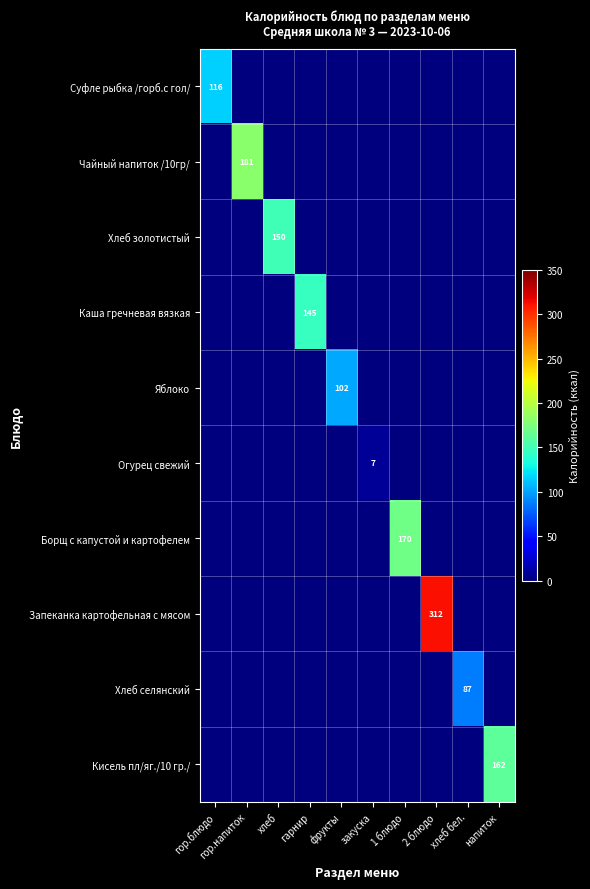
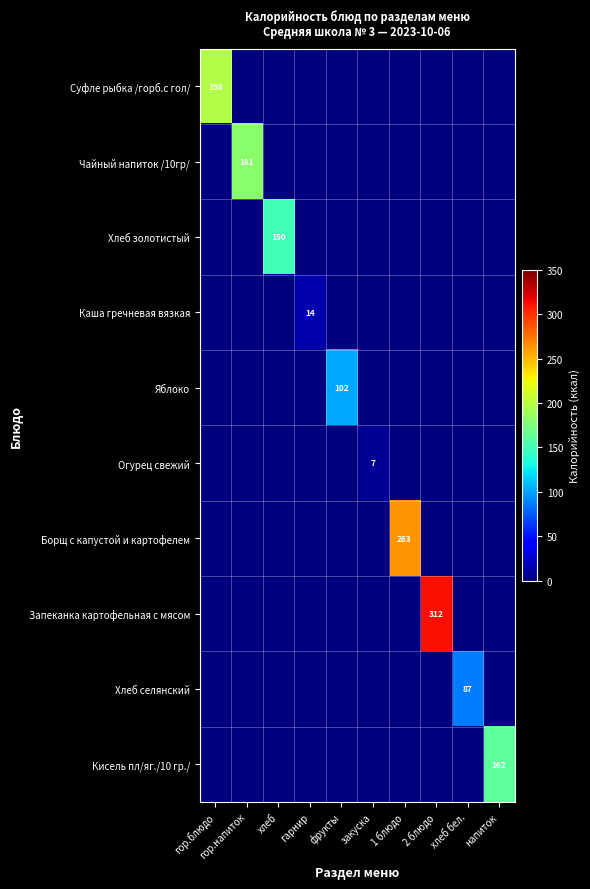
Суфле рыбка /горб.с гол/, гор.блюдо: 116 -> 198
Каша гречневая вязкая, гарнир: 145 -> 14
Борщ с капустой и картофелем, 1 блюдо: 170 -> 263
